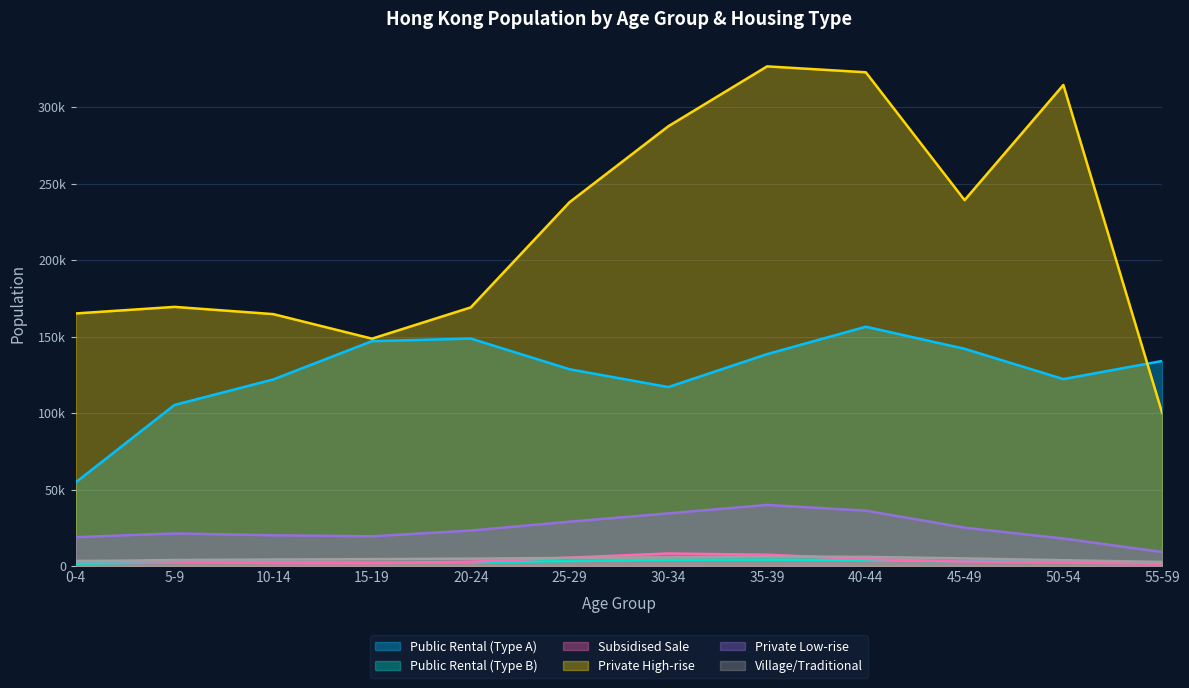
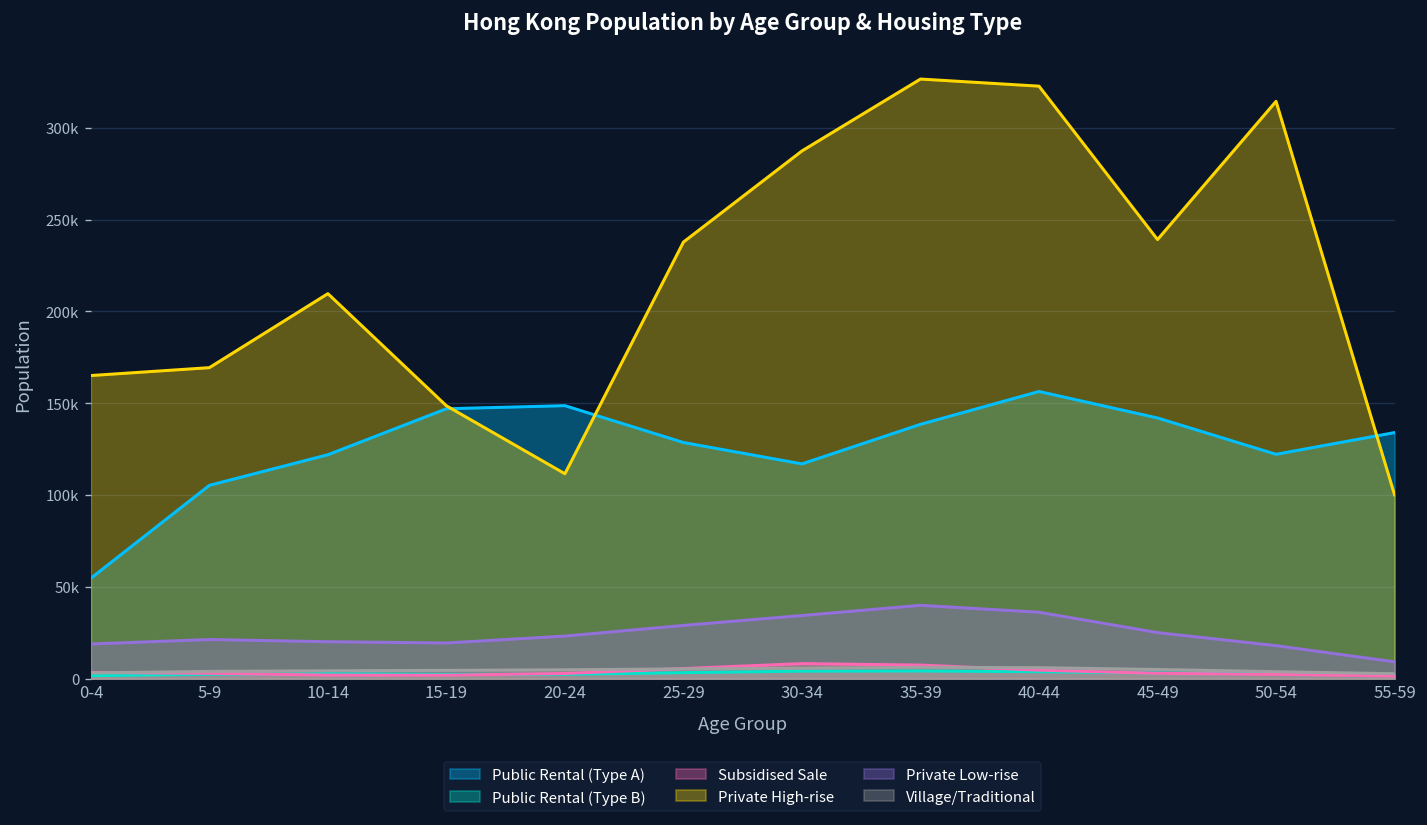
Private High-rise, 10-14: 165000 -> 210000
Private High-rise, 20-24: 169000 -> 112000
